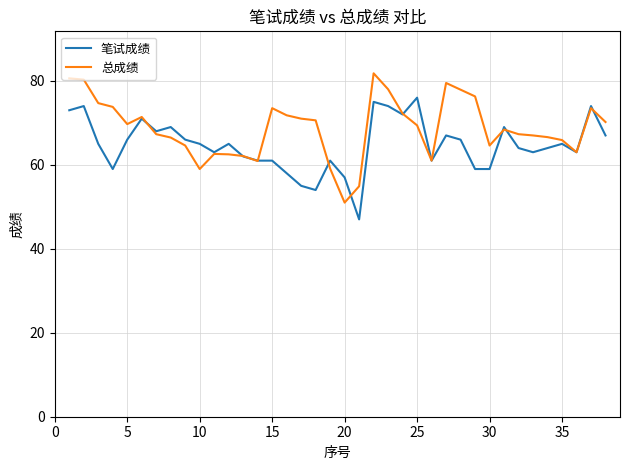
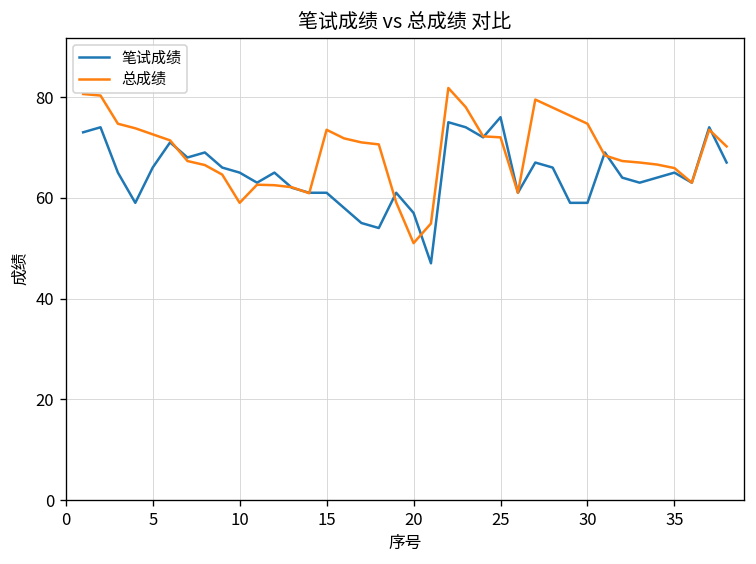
总成绩, 5: 70 -> 73
总成绩, 25: 69 -> 72
总成绩, 30: 65 -> 75
